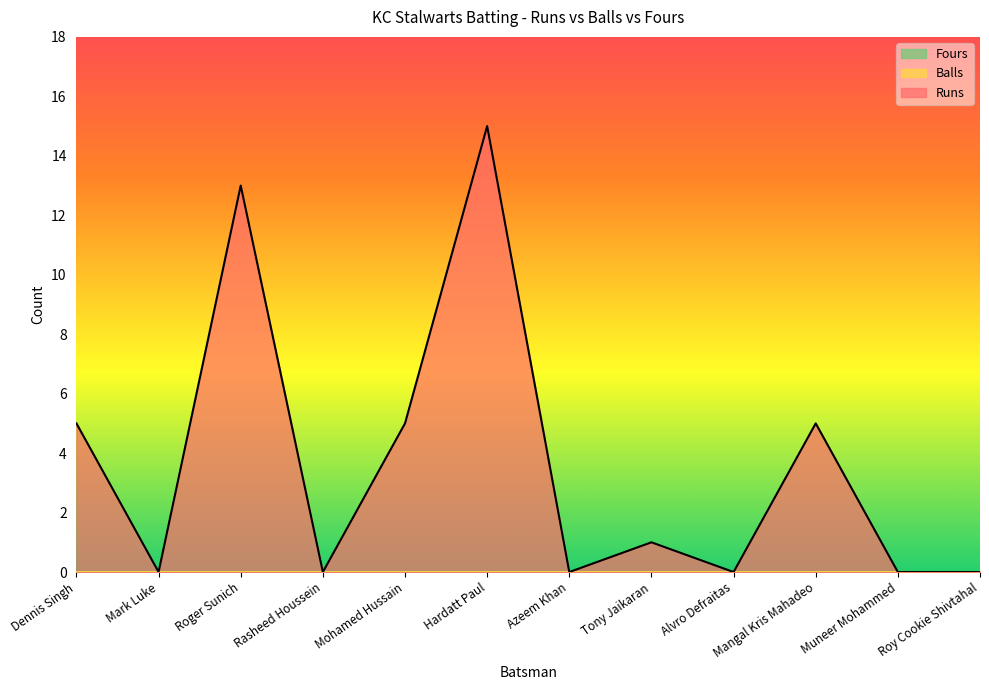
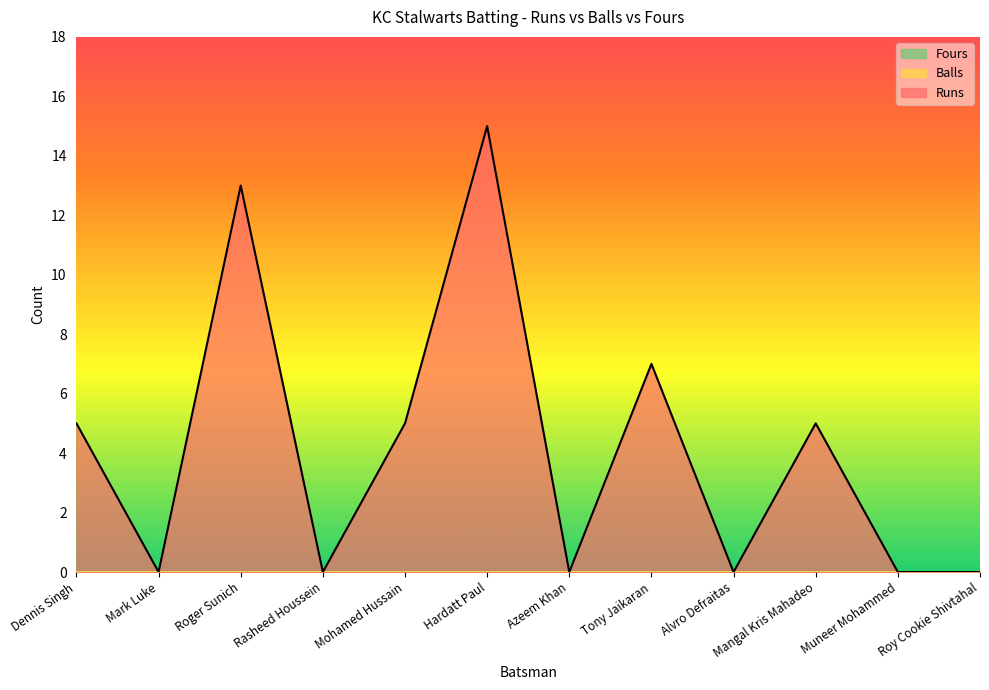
Runs, Tony Jaikaran: 1 -> 7
